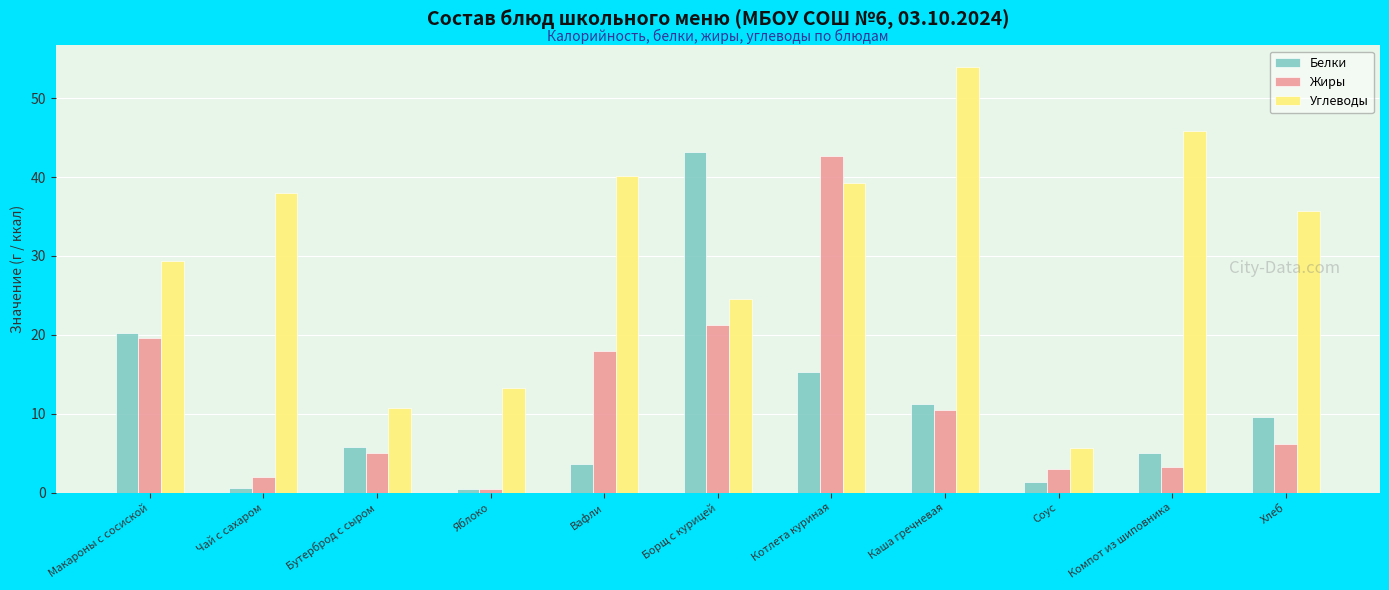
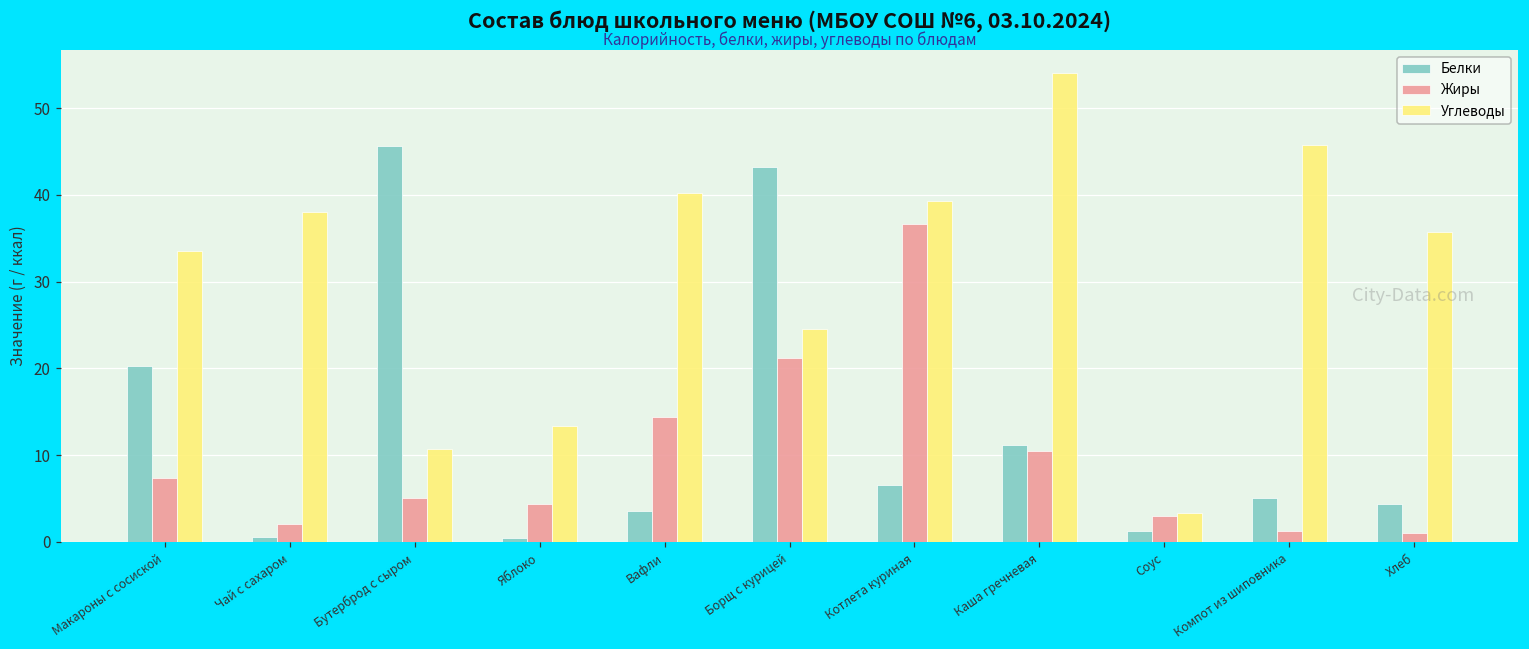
Жиры, Макароны с сосиской: 20 -> 7
Углеводы, Макароны с сосиской: 29 -> 34
Белки, Бутерброд с сыром: 6 -> 46
Жиры, Яблоко: 0 -> 4
Жиры, Вафли: 18 -> 14
Белки, Котлета куриная: 15 -> 7
Жиры, Котлета куриная: 43 -> 37
Углеводы, Соус: 6 -> 3
Жиры, Компот из шиповника: 3 -> 1
Белки, Хлеб: 10 -> 4
Жиры, Хлеб: 6 -> 1
